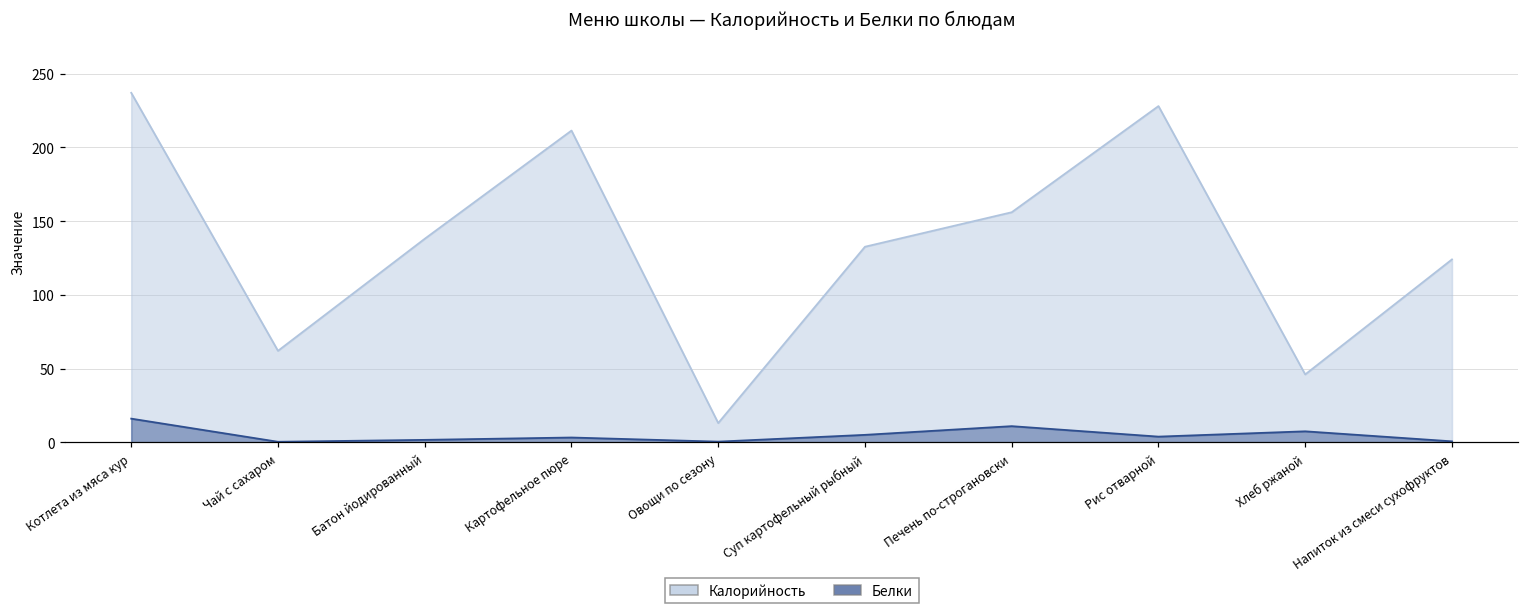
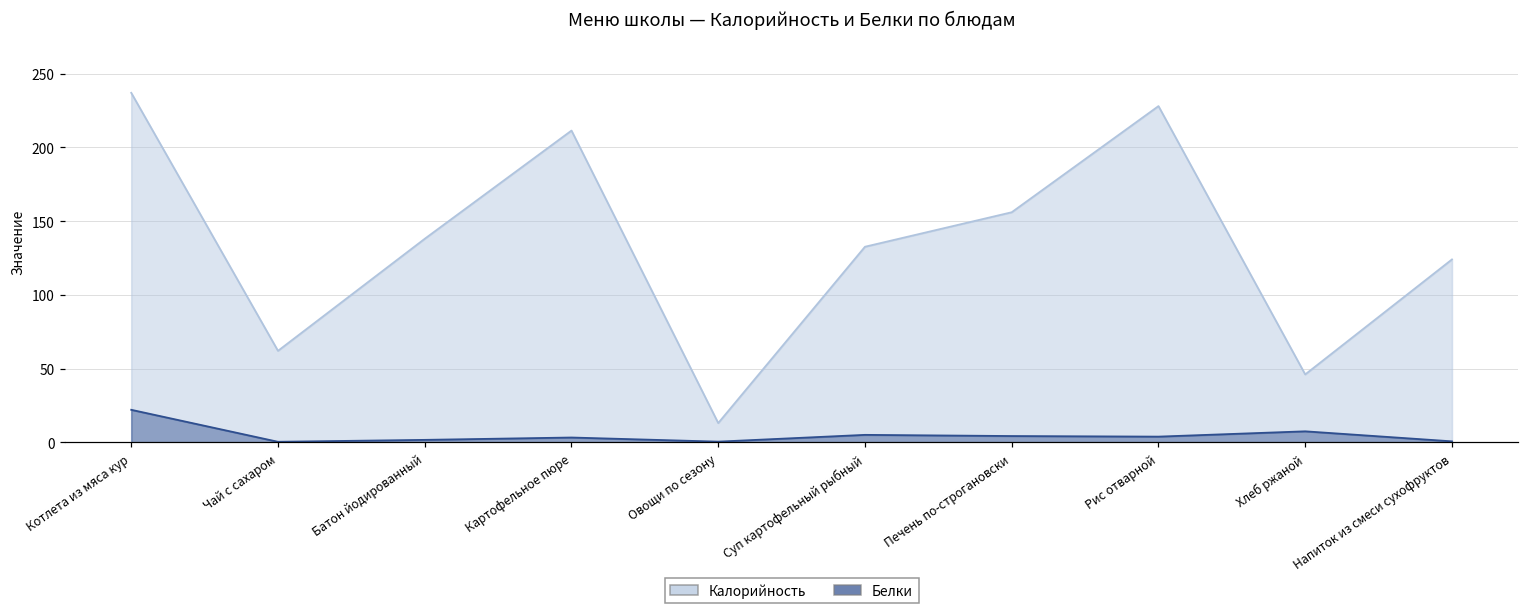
Белки, Котлета из мяса кур: 16 -> 22
Белки, Печень по-строгановски: 11 -> 4
